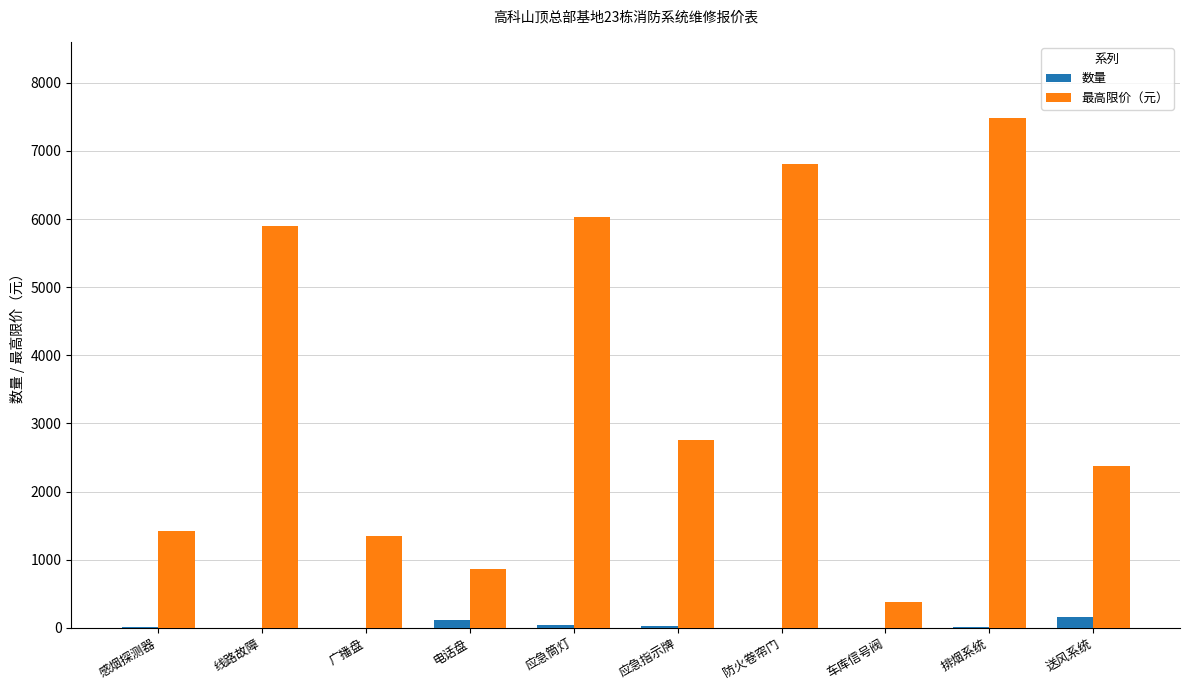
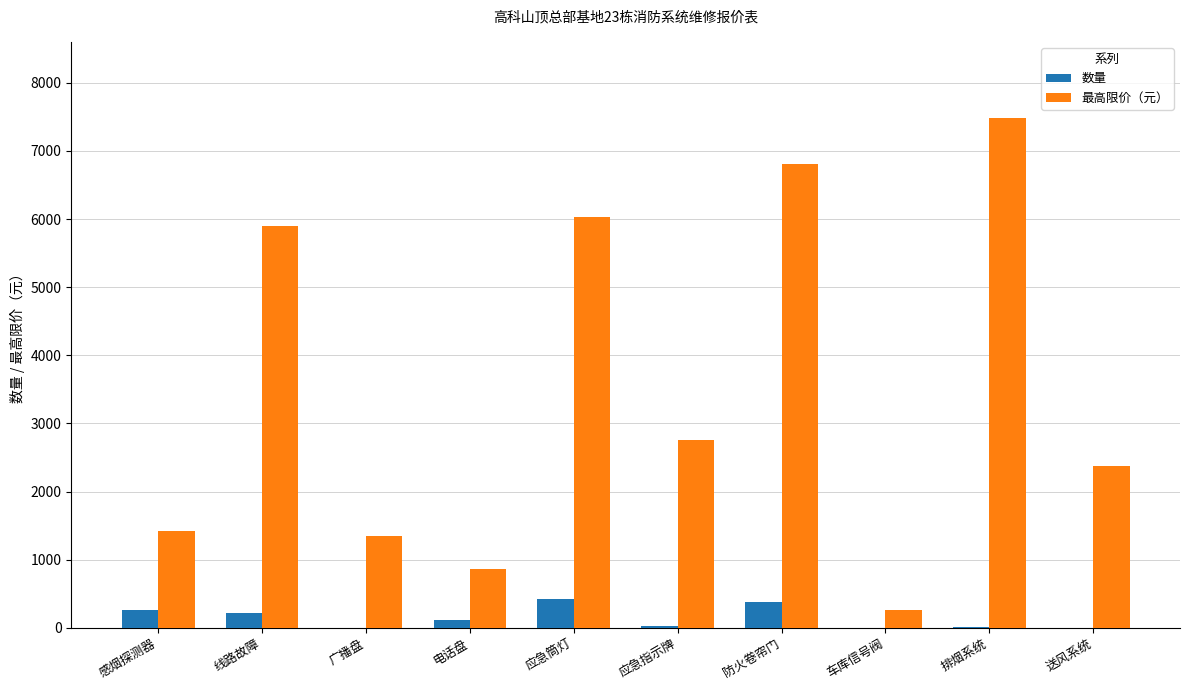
数量, 感烟探测器: 0 -> 300
数量, 线路故障: 0 -> 200
数量, 应急筒灯: 0 -> 400
数量, 防火卷帘门: 0 -> 400
最高限价（元）, 车库信号阀: 400 -> 300
数量, 送风系统: 200 -> 0
